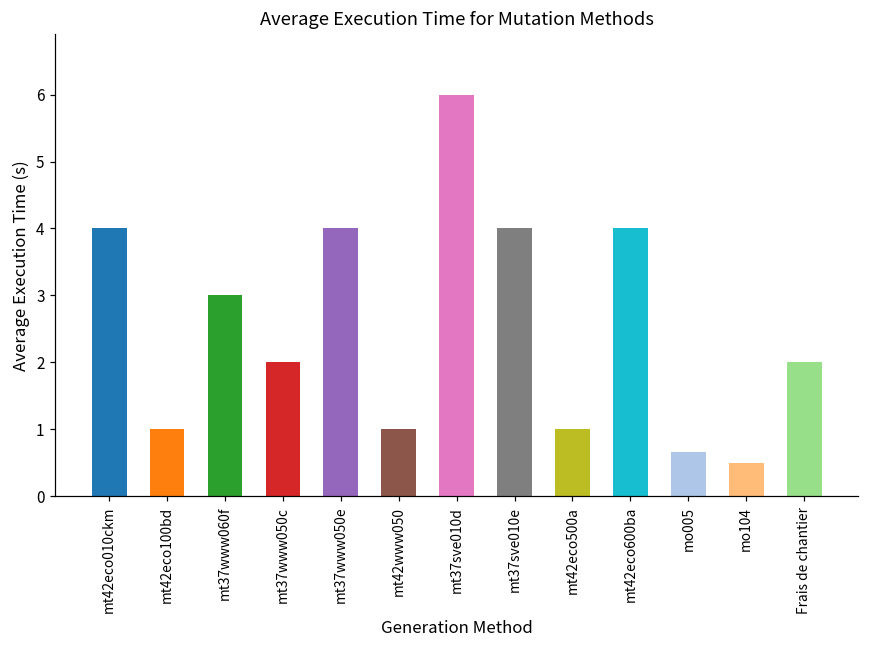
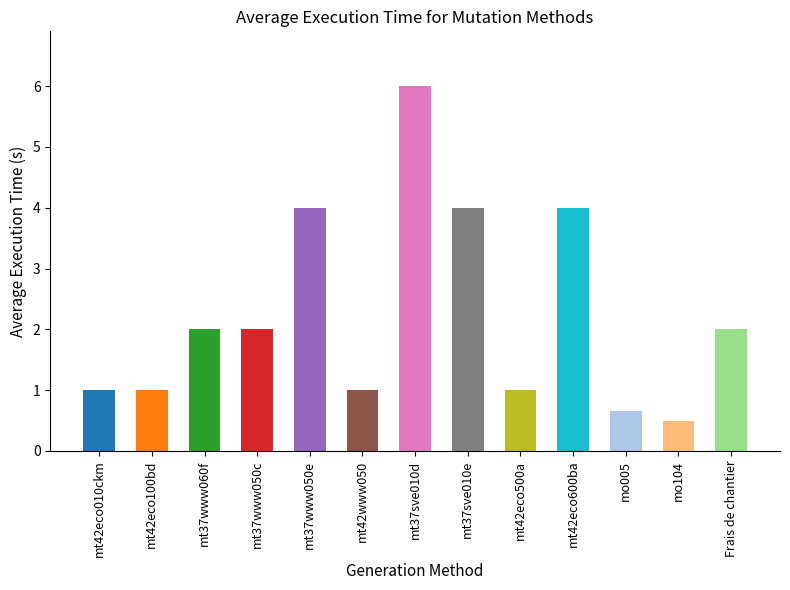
mt42eco010ckm: 4 -> 1
mt37www060f: 3 -> 2
